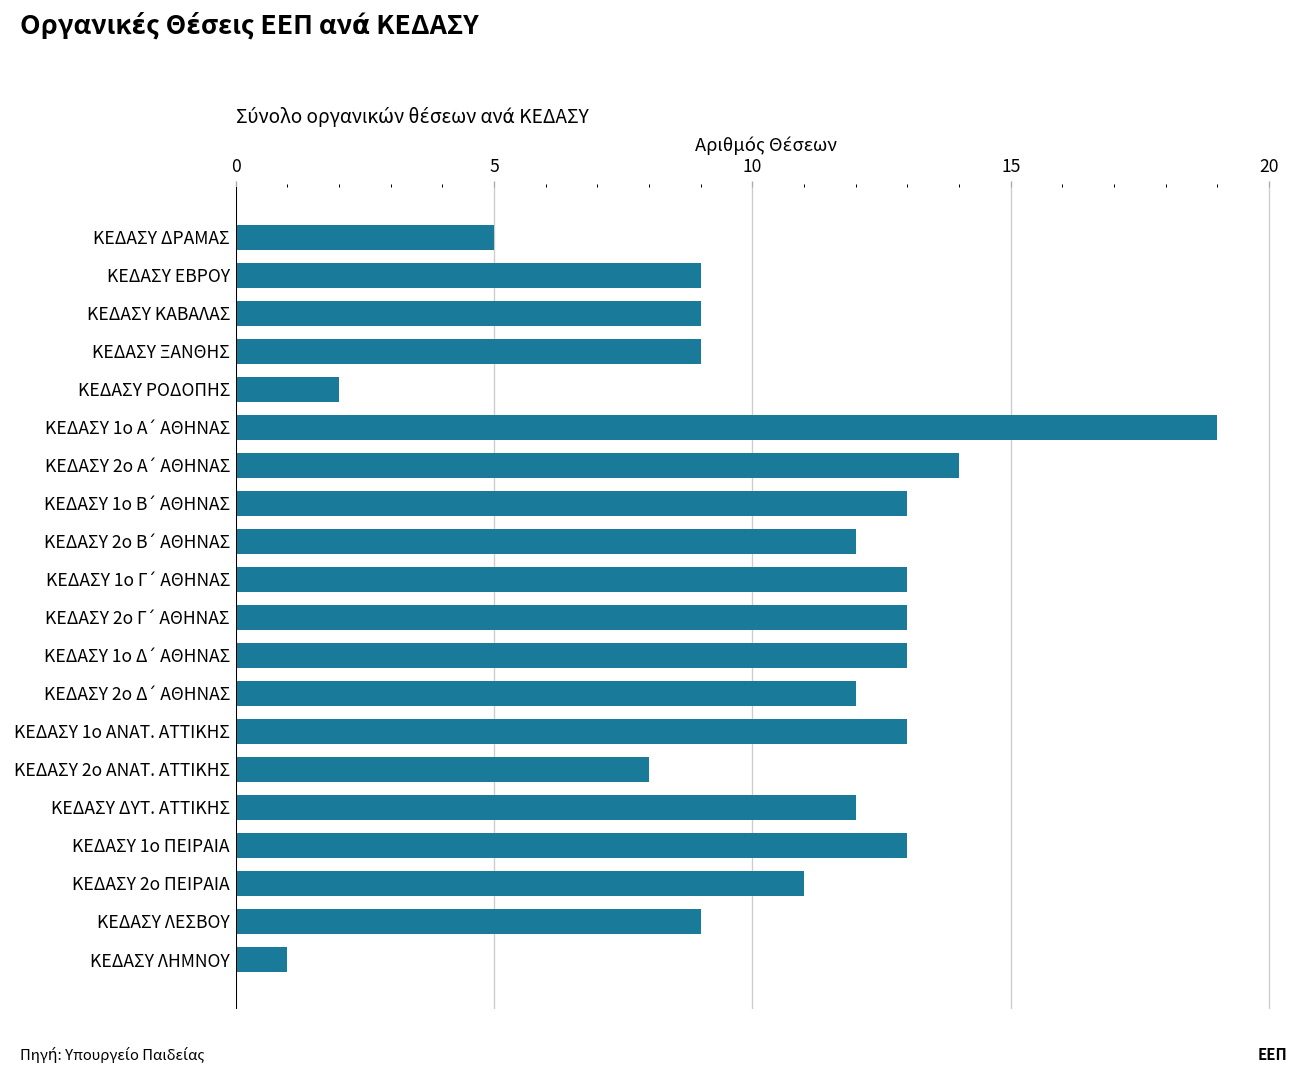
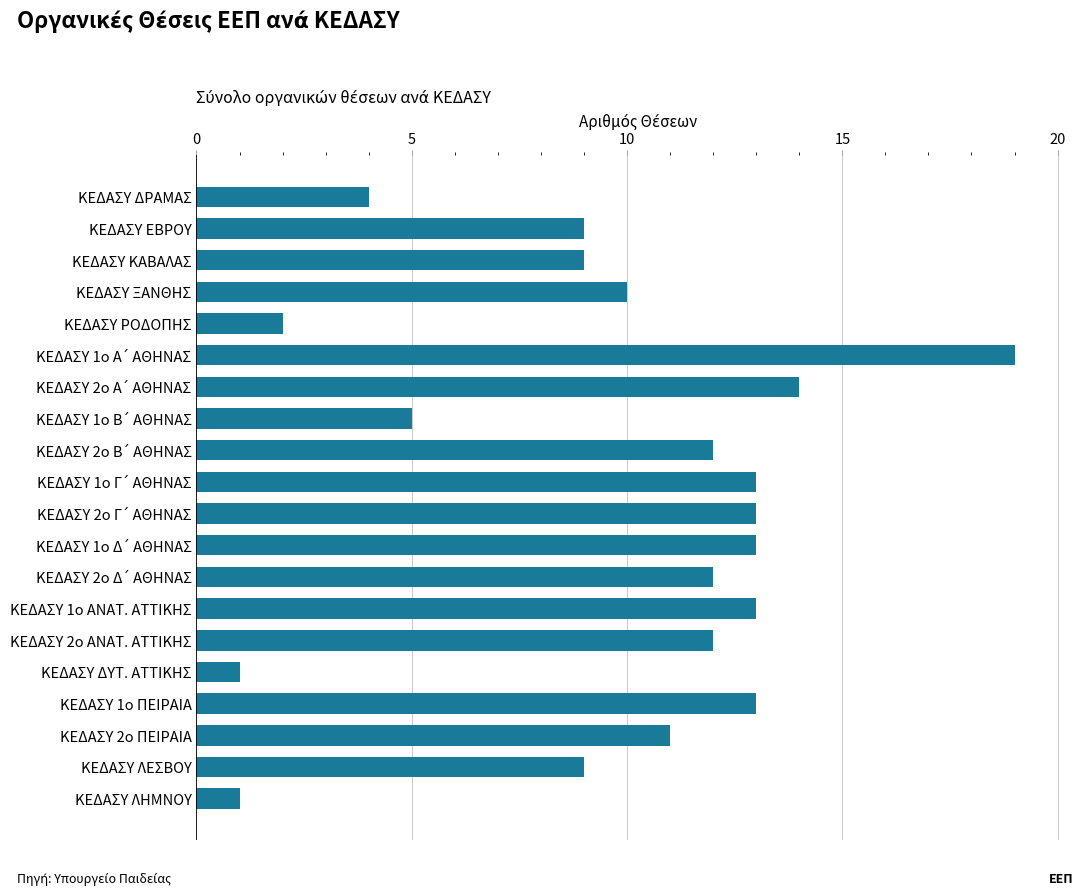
ΚΕΔΑΣΥ ΔΡΑΜΑΣ: 5 -> 4
ΚΕΔΑΣΥ ΞΑΝΘΗΣ: 9 -> 10
ΚΕΔΑΣΥ 1o Β΄ ΑΘΗΝΑΣ: 13 -> 5
ΚΕΔΑΣΥ 2o ΑΝΑΤ. ΑΤΤΙΚΗΣ: 8 -> 12
ΚΕΔΑΣΥ ΔΥΤ. ΑΤΤΙΚΗΣ: 12 -> 1
